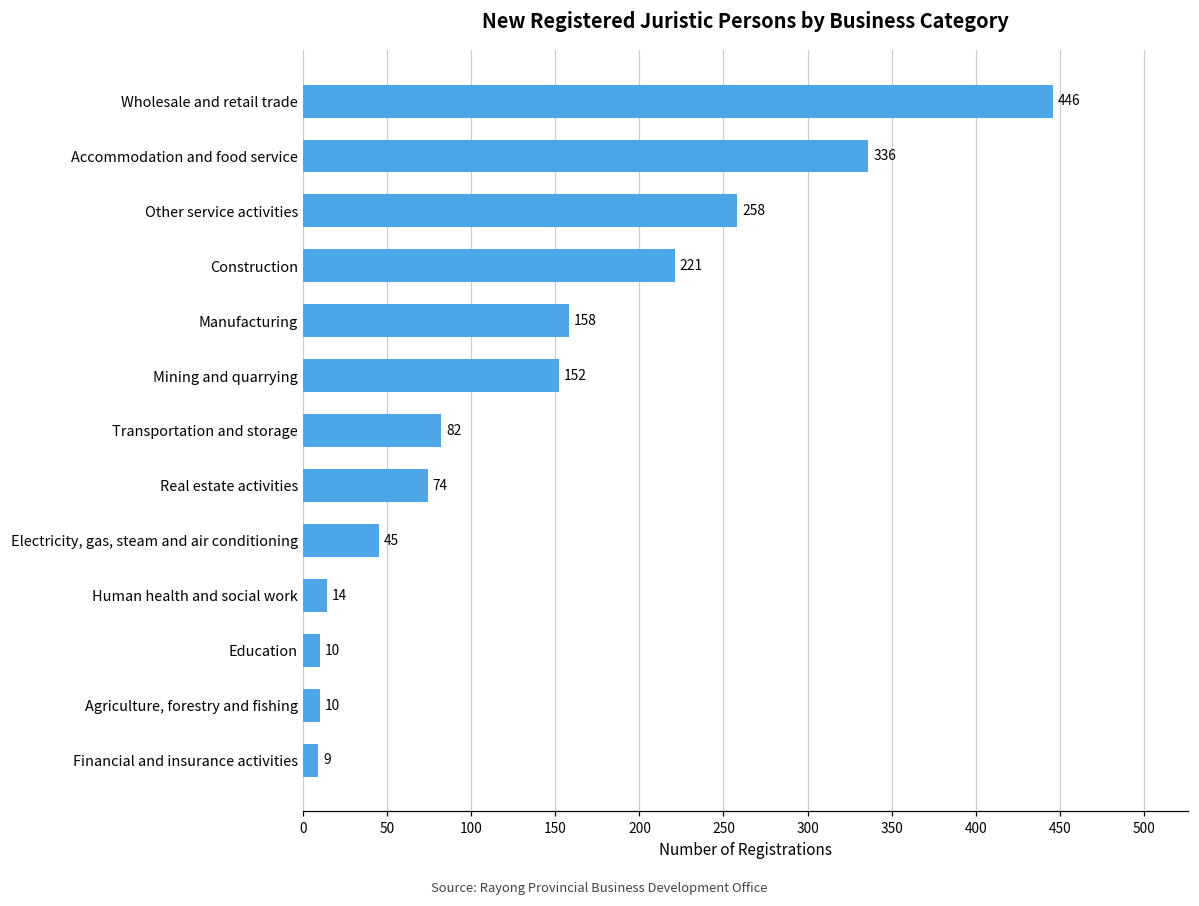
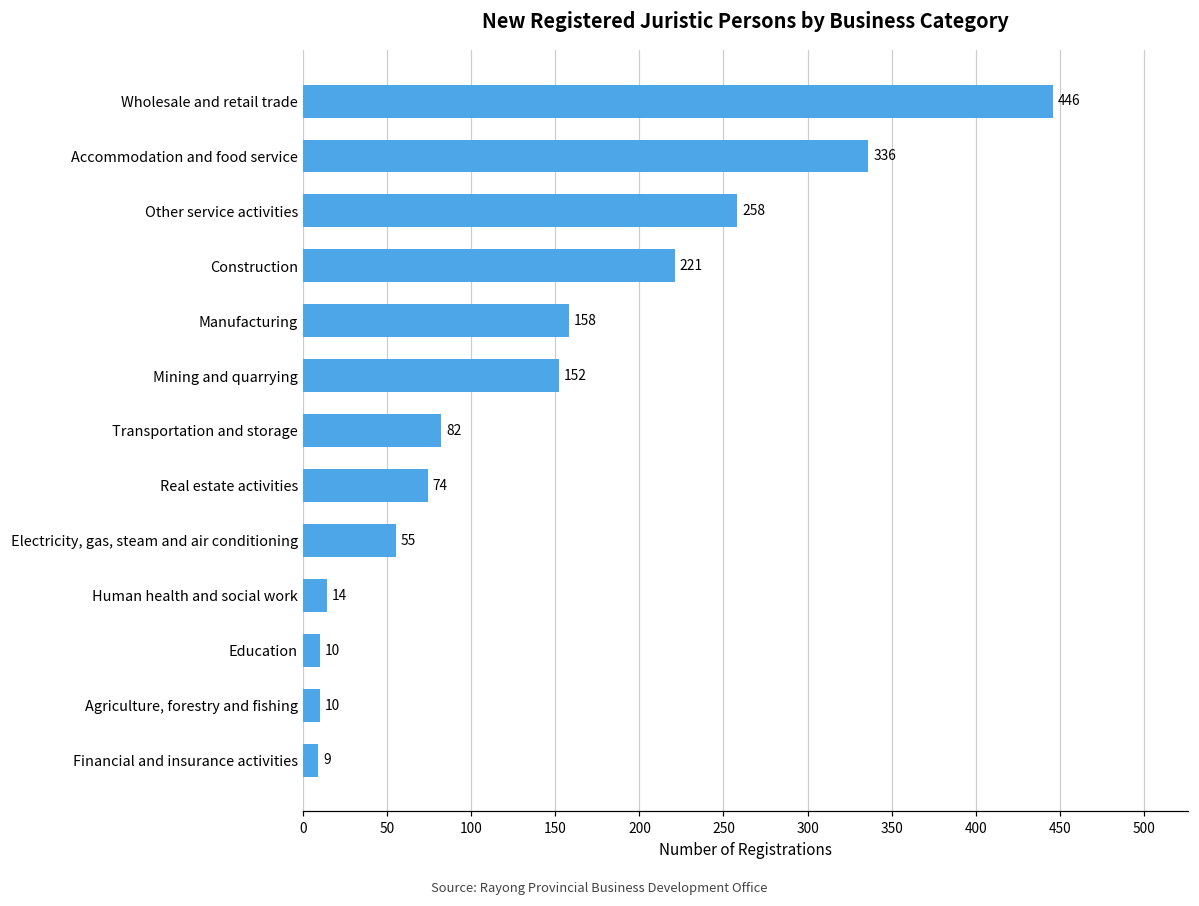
Electricity, gas, steam and air conditioning: 45 -> 55
